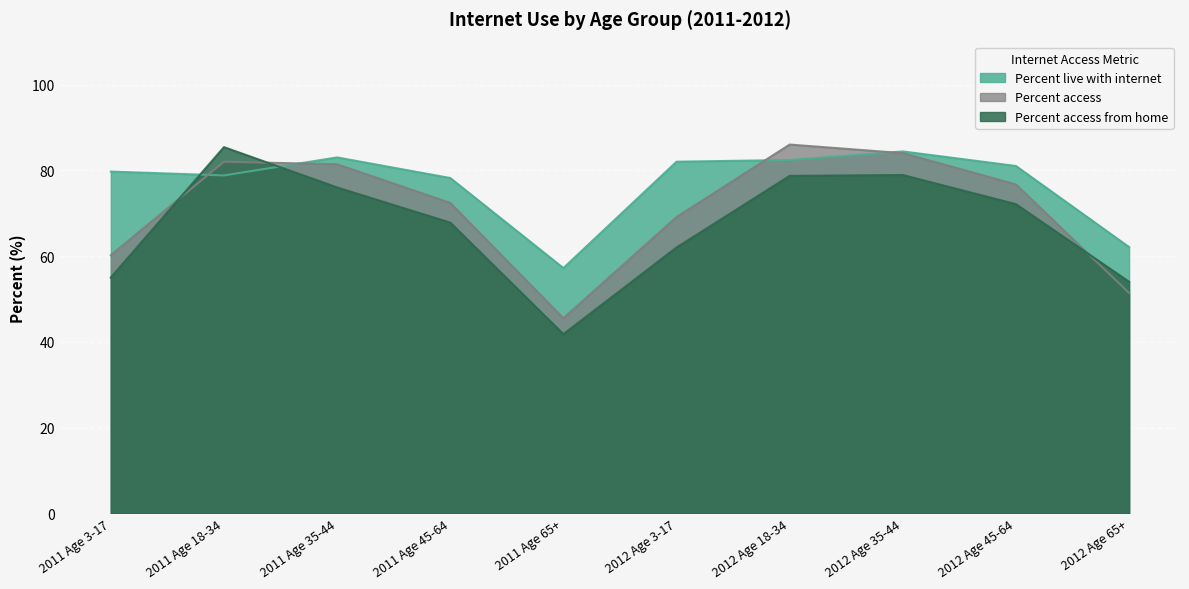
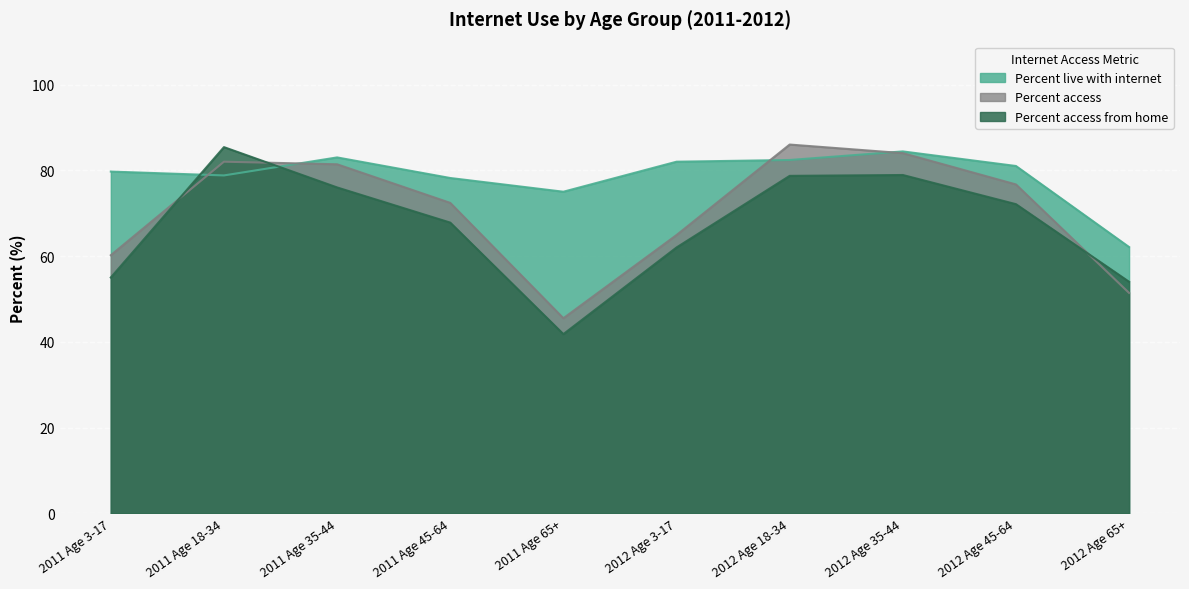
Percent live with internet, 2011 Age 65+: 57 -> 75
Percent access, 2012 Age 3-17: 69 -> 65
